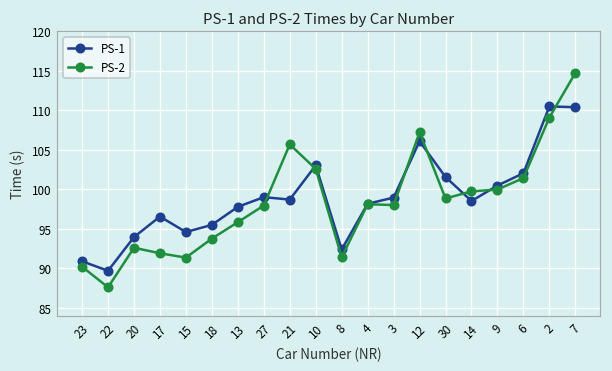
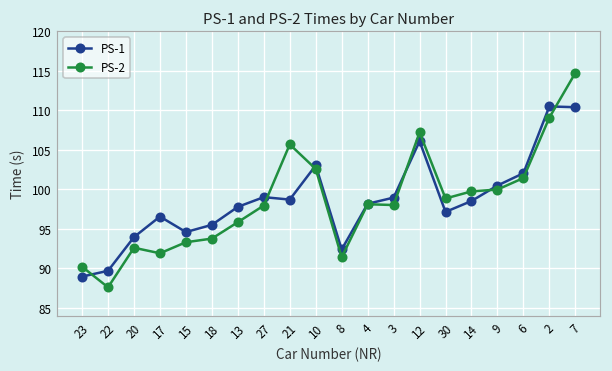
PS-1, 23: 91 -> 89
PS-2, 15: 91 -> 93
PS-1, 30: 102 -> 97
